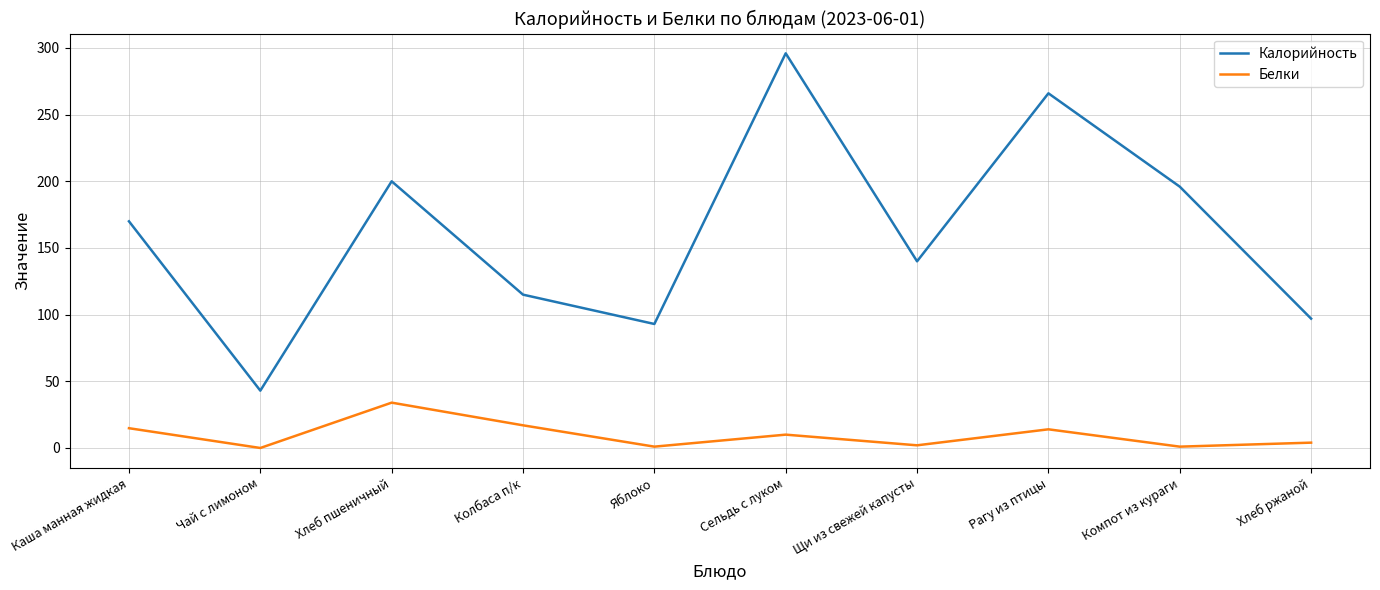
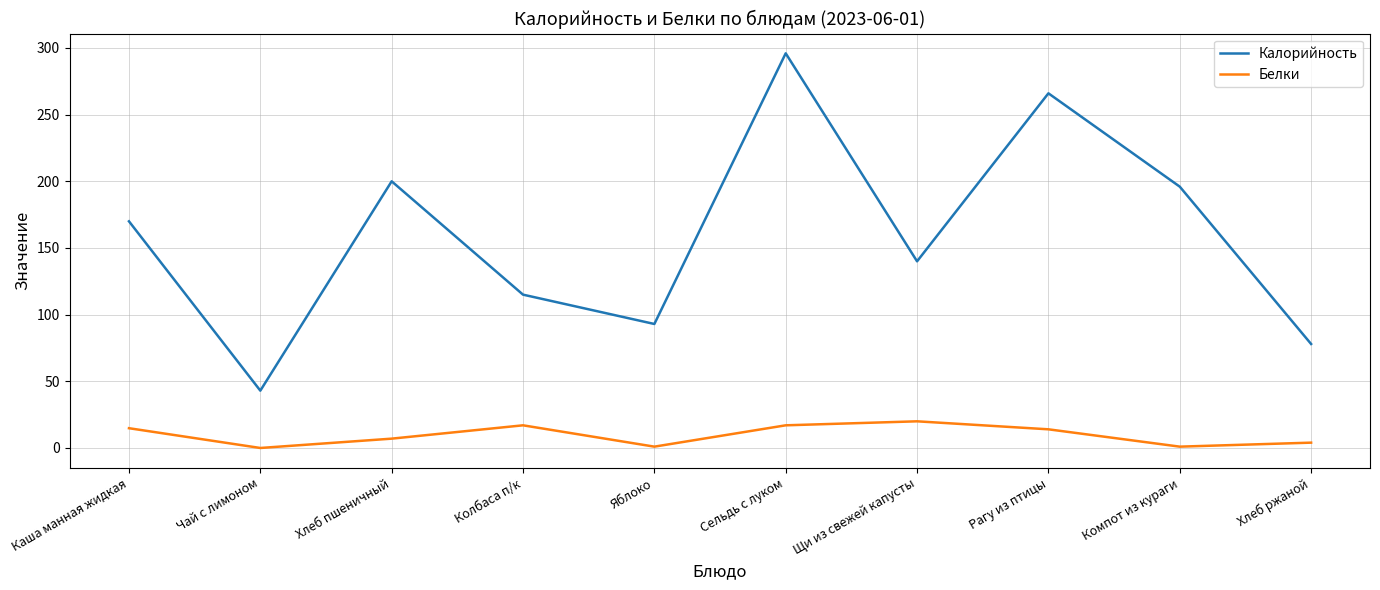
Белки, Хлеб пшеничный: 34 -> 7
Белки, Сельдь с луком: 10 -> 17
Белки, Щи из свежей капусты: 2 -> 20
Калорийность, Хлеб ржаной: 97 -> 78
